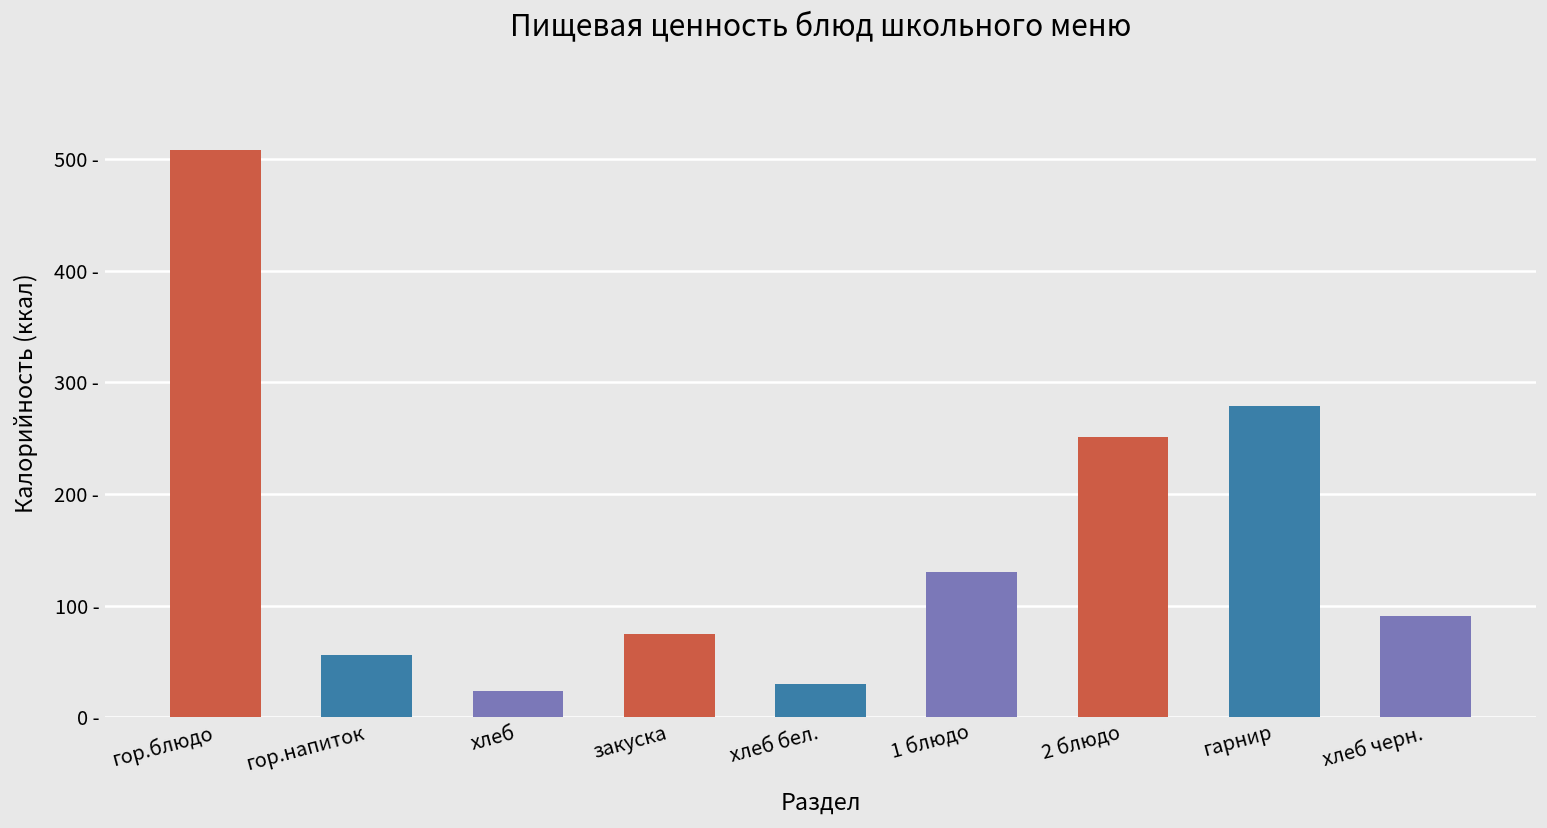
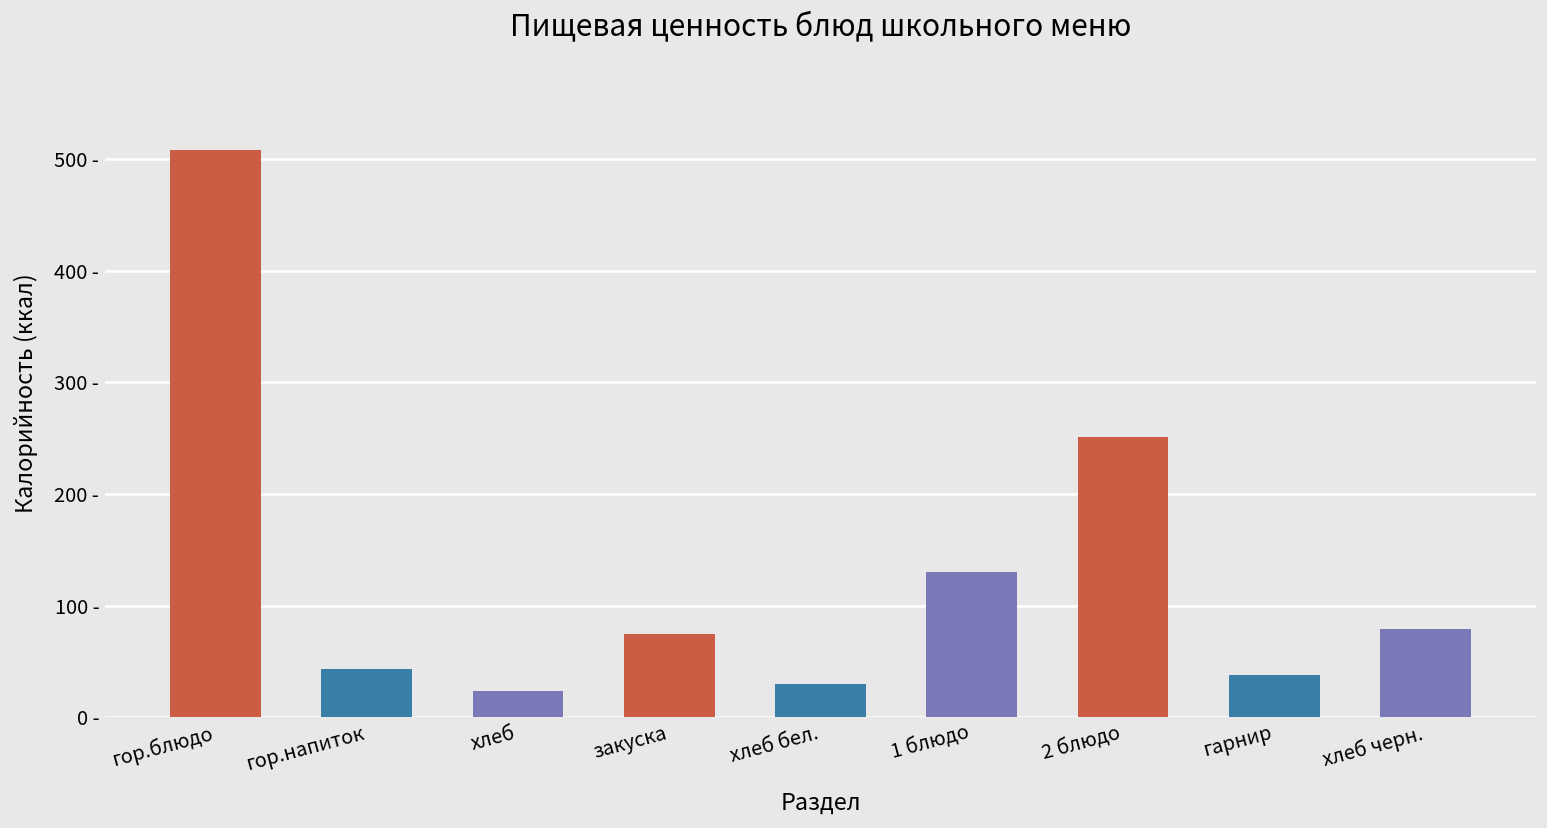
гор.напиток: 60 - -> 40 -
гарнир: 280 - -> 40 -
хлеб черн.: 90 - -> 80 -
